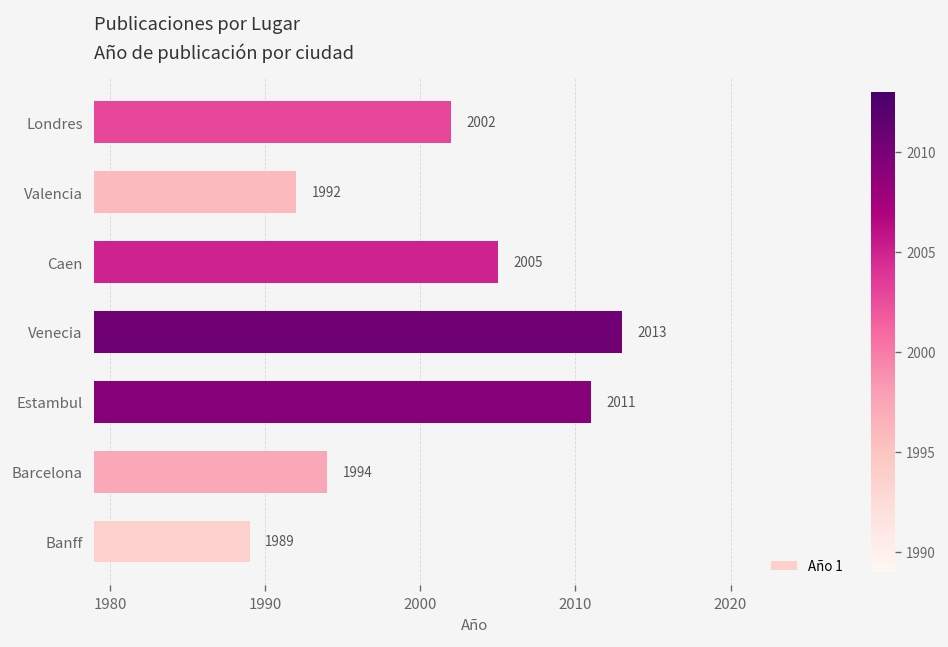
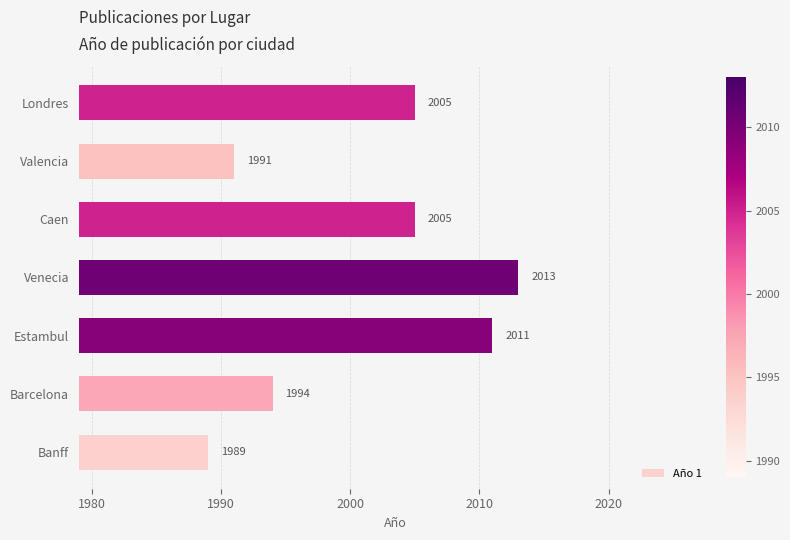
Londres: 2002 -> 2005
Valencia: 1992 -> 1991
